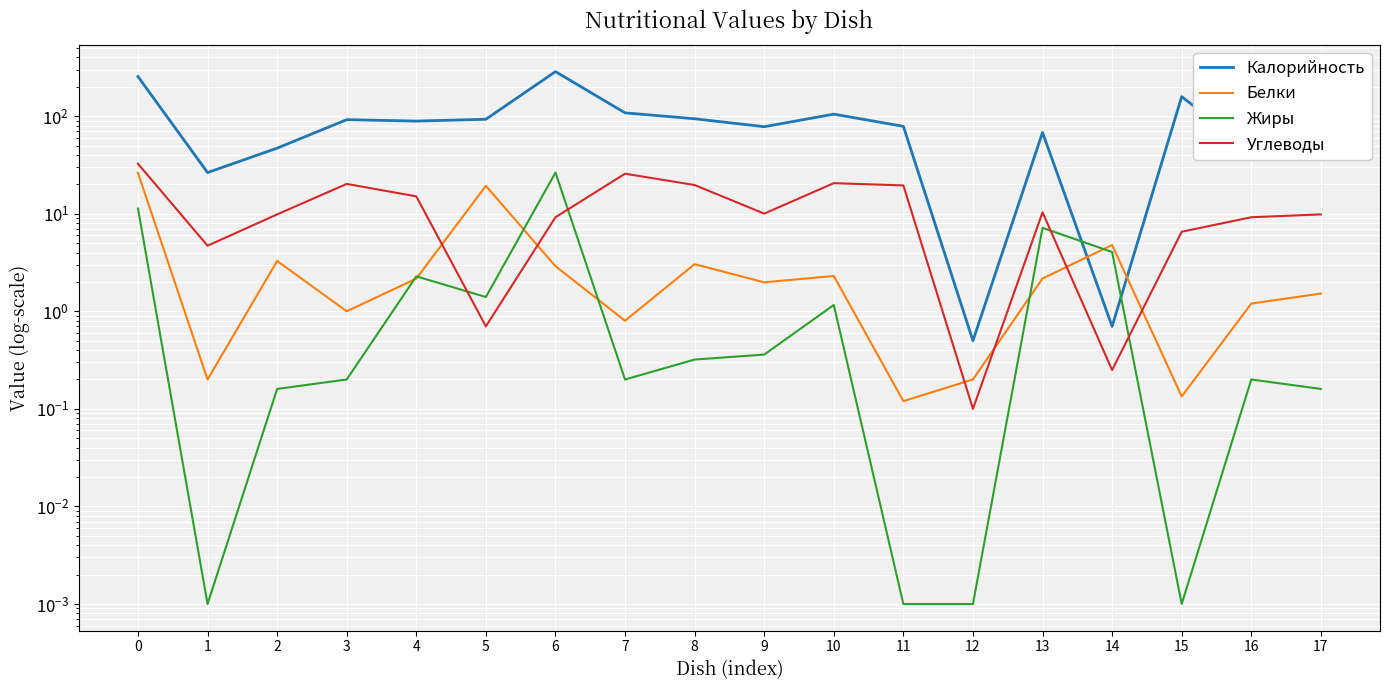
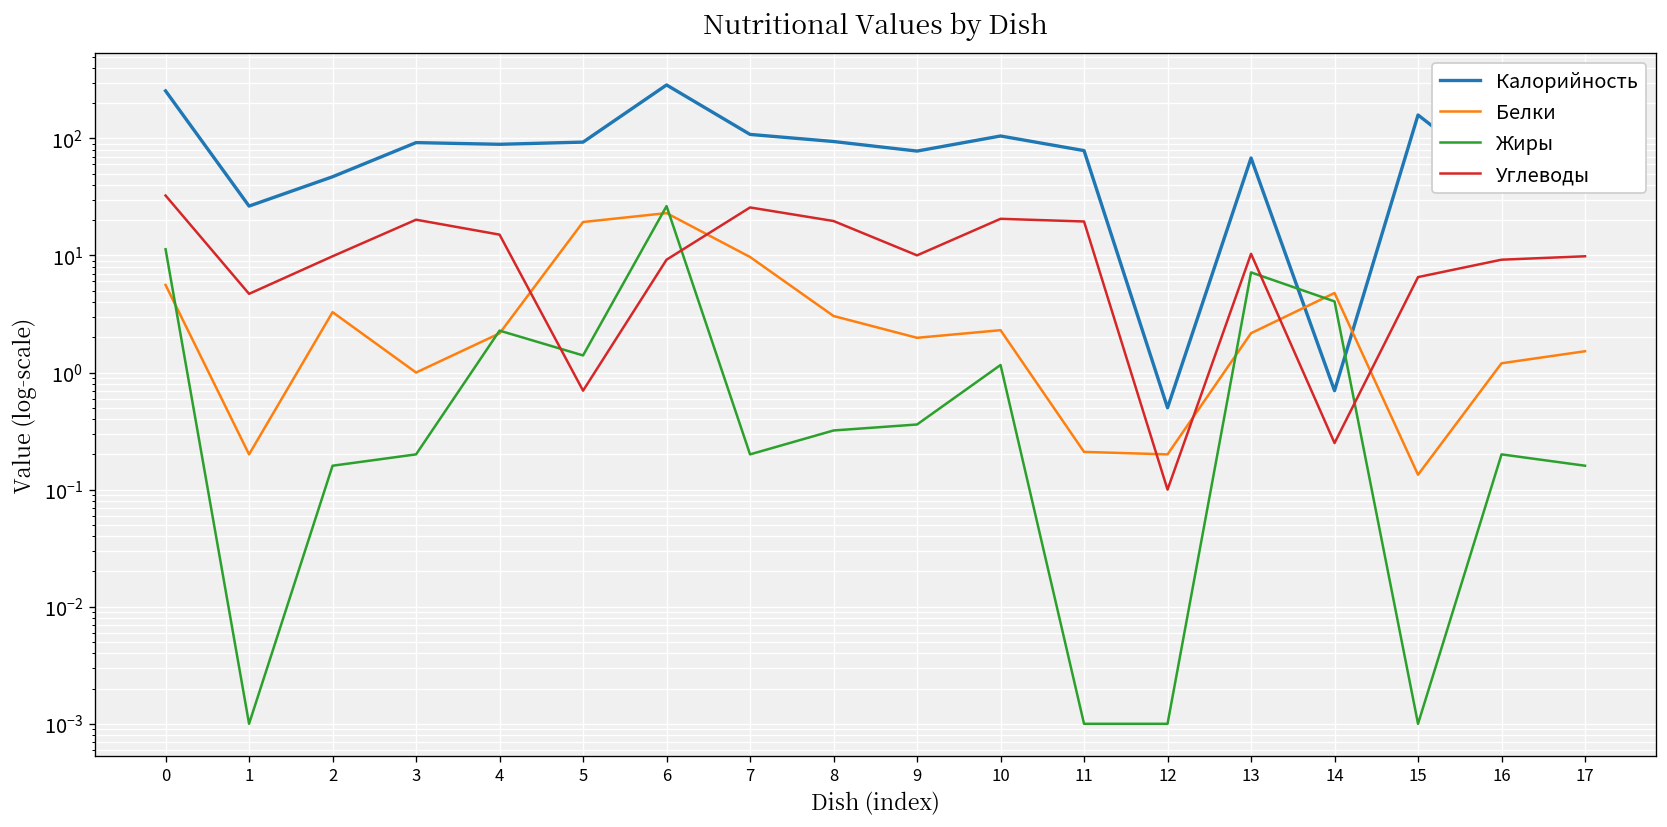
Белки, 0: 26 -> 6
Белки, 6: 2.9 -> 23
Белки, 7: 0.8 -> 10
Белки, 11: 0.12 -> 0.21
